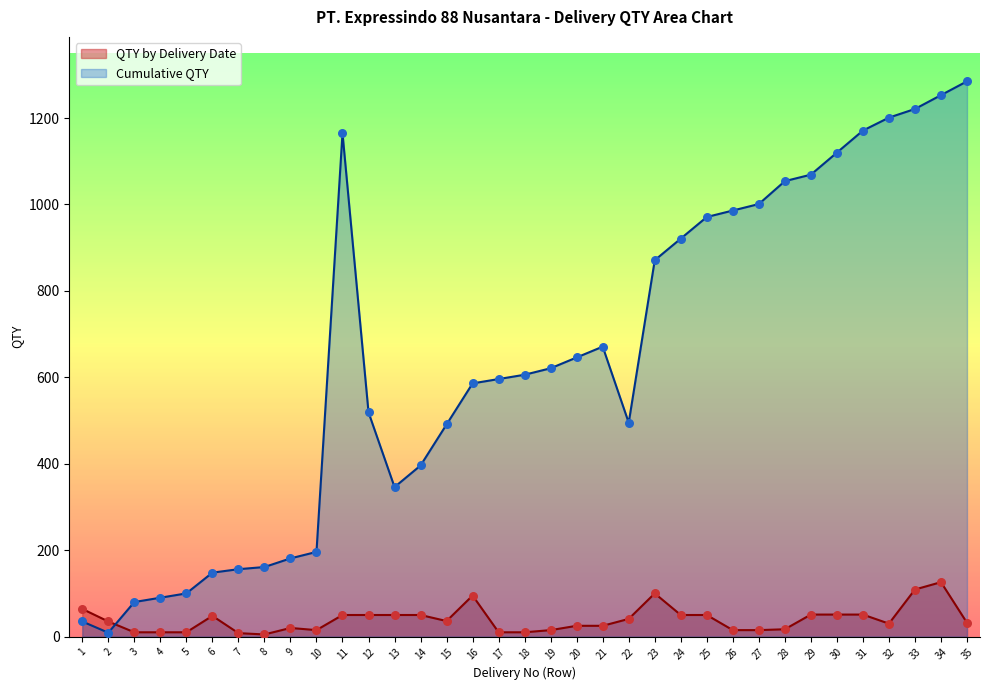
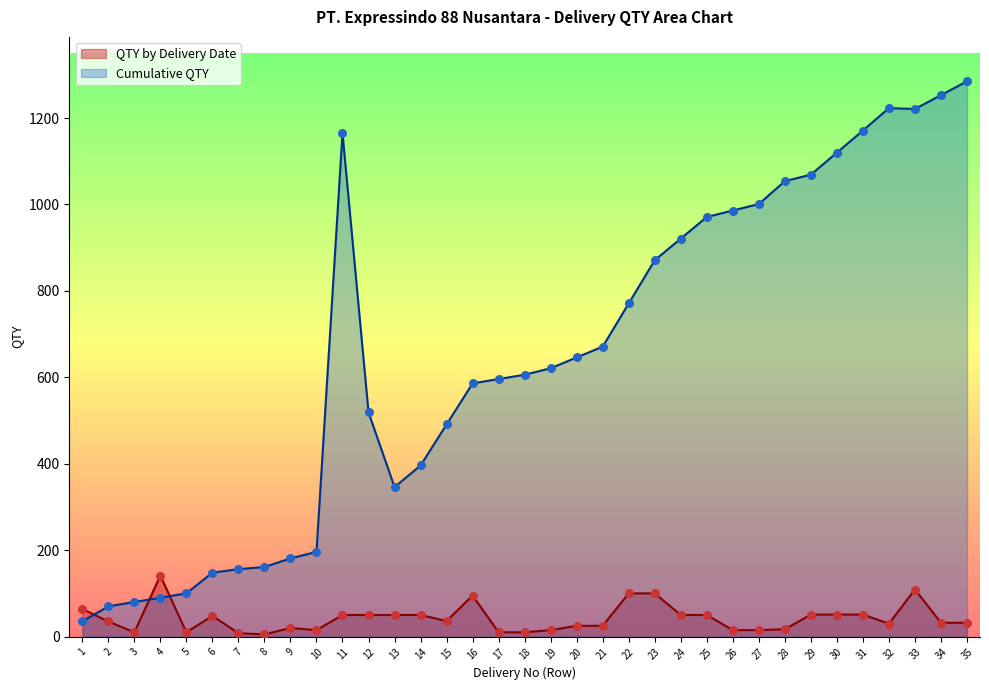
Cumulative QTY, 2: 10 -> 70
QTY by Delivery Date, 4: 10 -> 140
QTY by Delivery Date, 22: 40 -> 100
Cumulative QTY, 22: 500 -> 770
Cumulative QTY, 32: 1200 -> 1220
QTY by Delivery Date, 34: 130 -> 30
